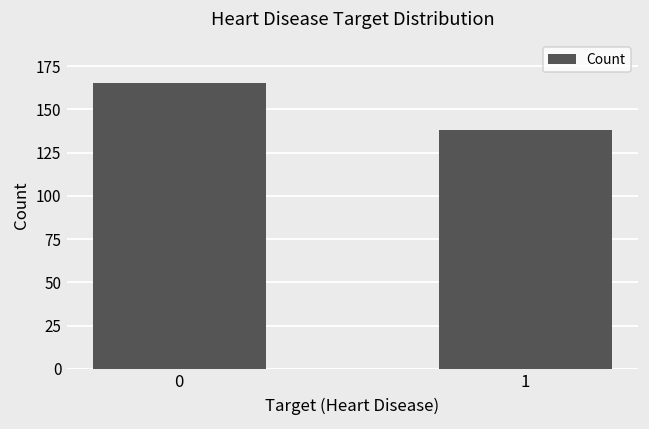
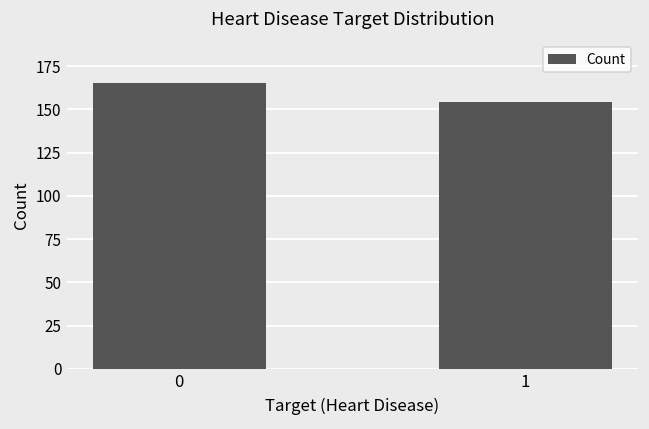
1: 138 -> 154
